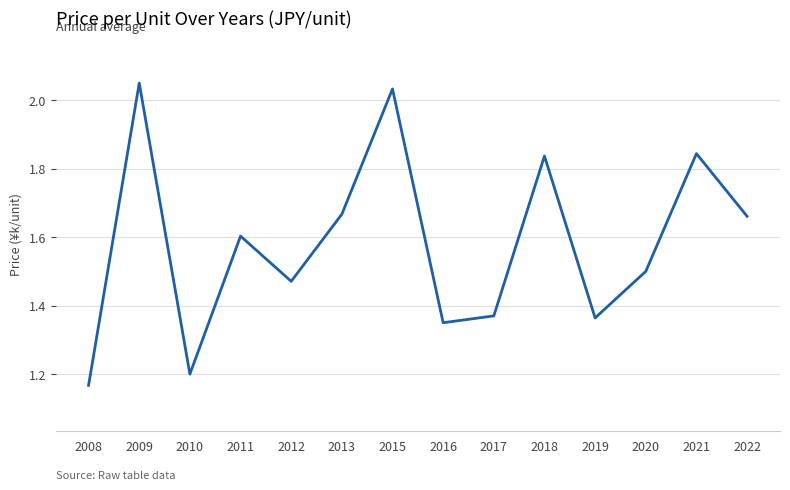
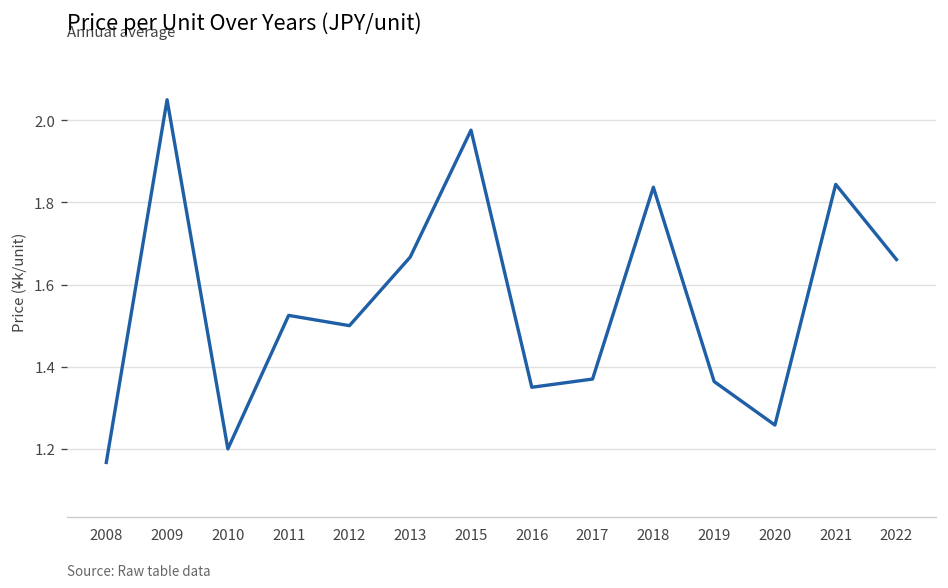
2011: 1.60 -> 1.53
2012: 1.47 -> 1.50
2015: 2.03 -> 1.98
2020: 1.50 -> 1.26
